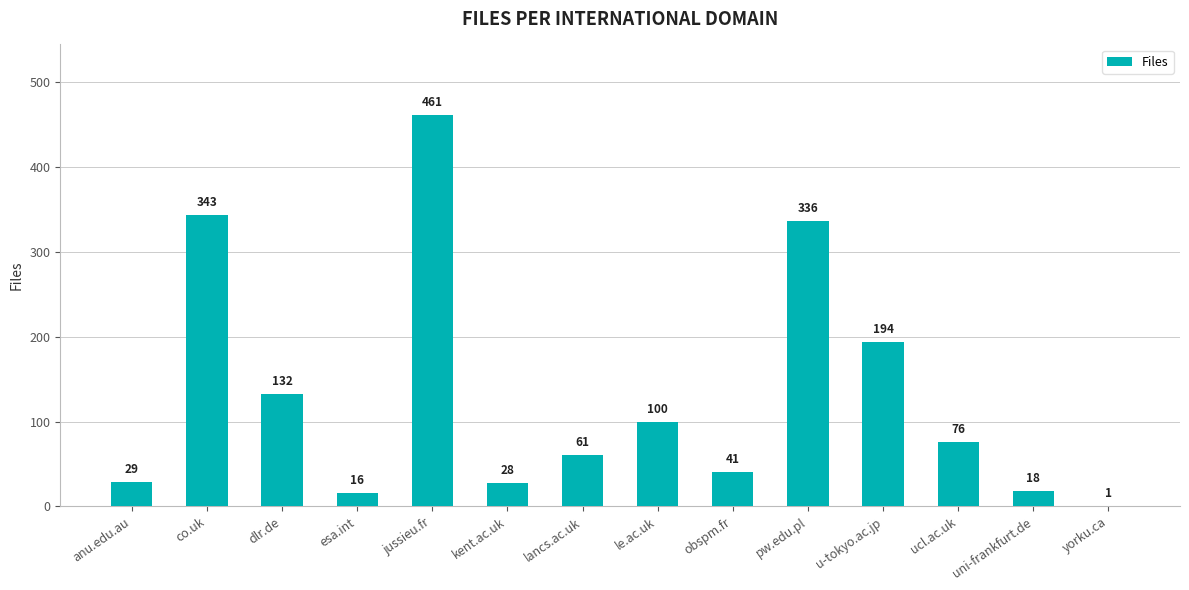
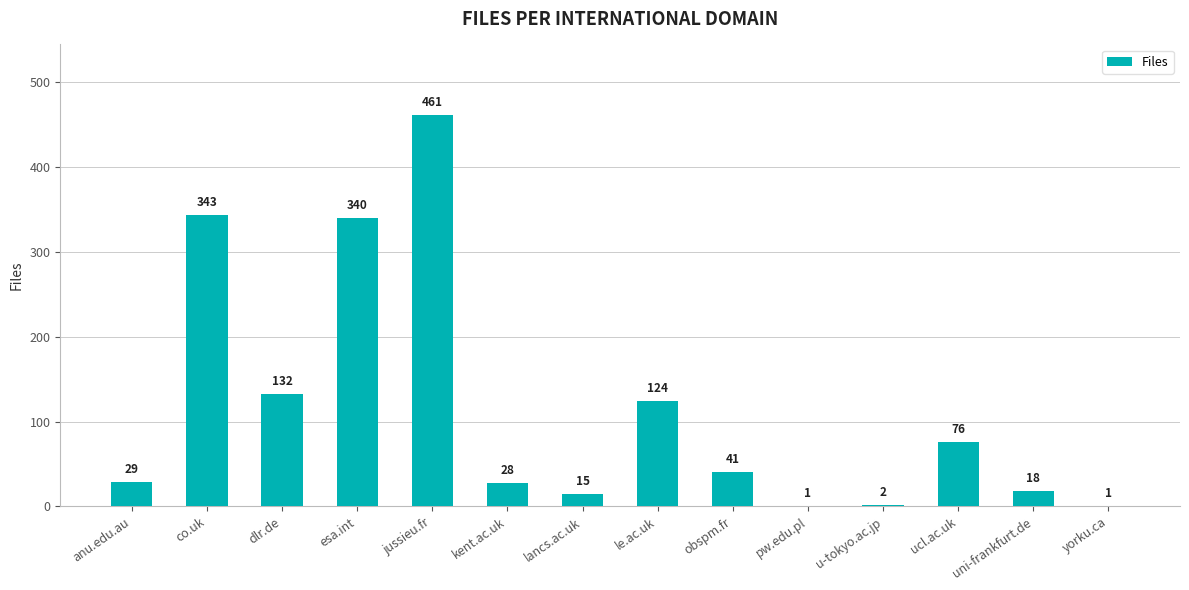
esa.int: 16 -> 340
lancs.ac.uk: 61 -> 15
le.ac.uk: 100 -> 124
pw.edu.pl: 336 -> 1
u-tokyo.ac.jp: 194 -> 2
